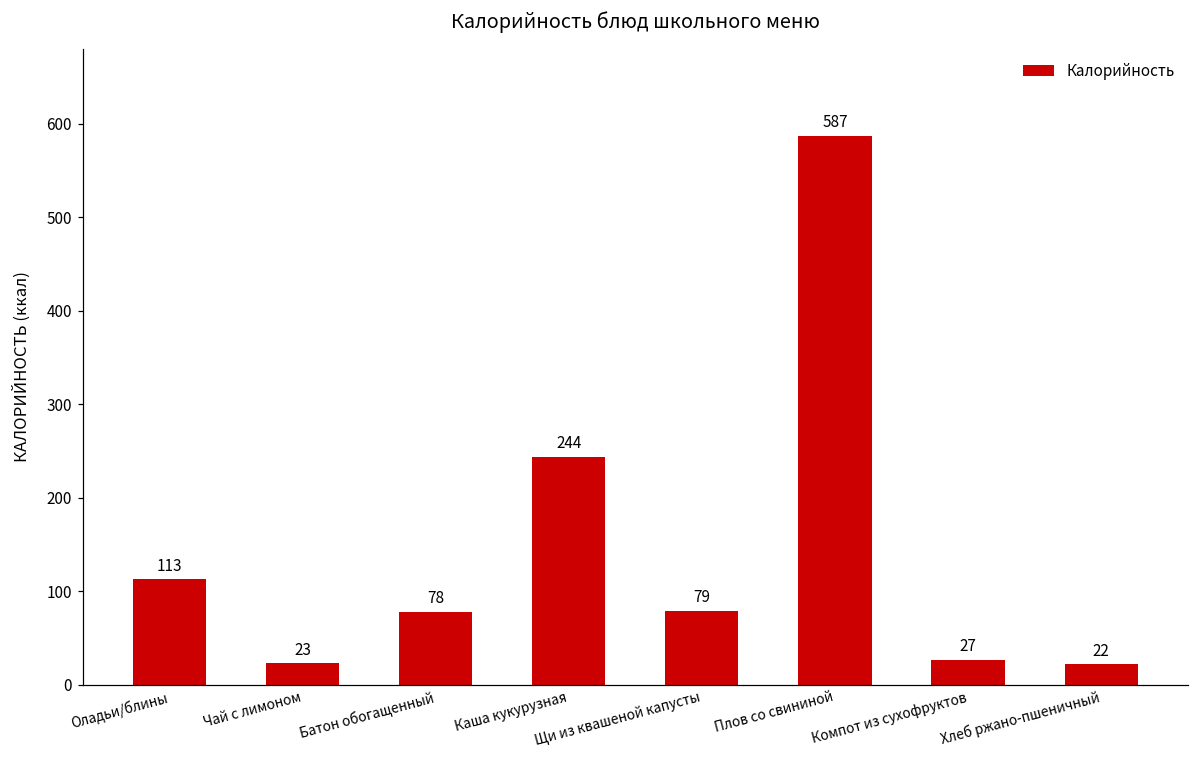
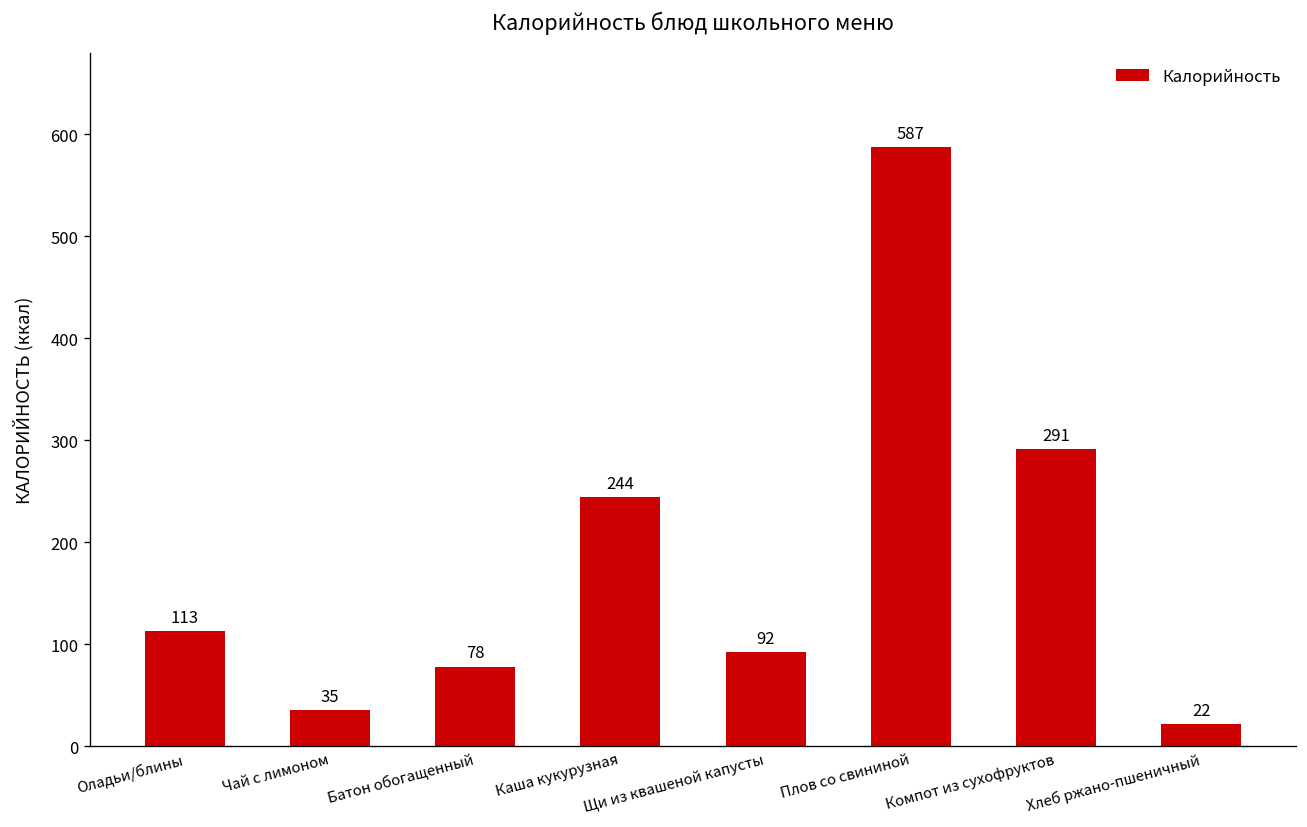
Чай с лимоном: 23 -> 35
Щи из квашеной капусты: 79 -> 92
Компот из сухофруктов: 27 -> 291
